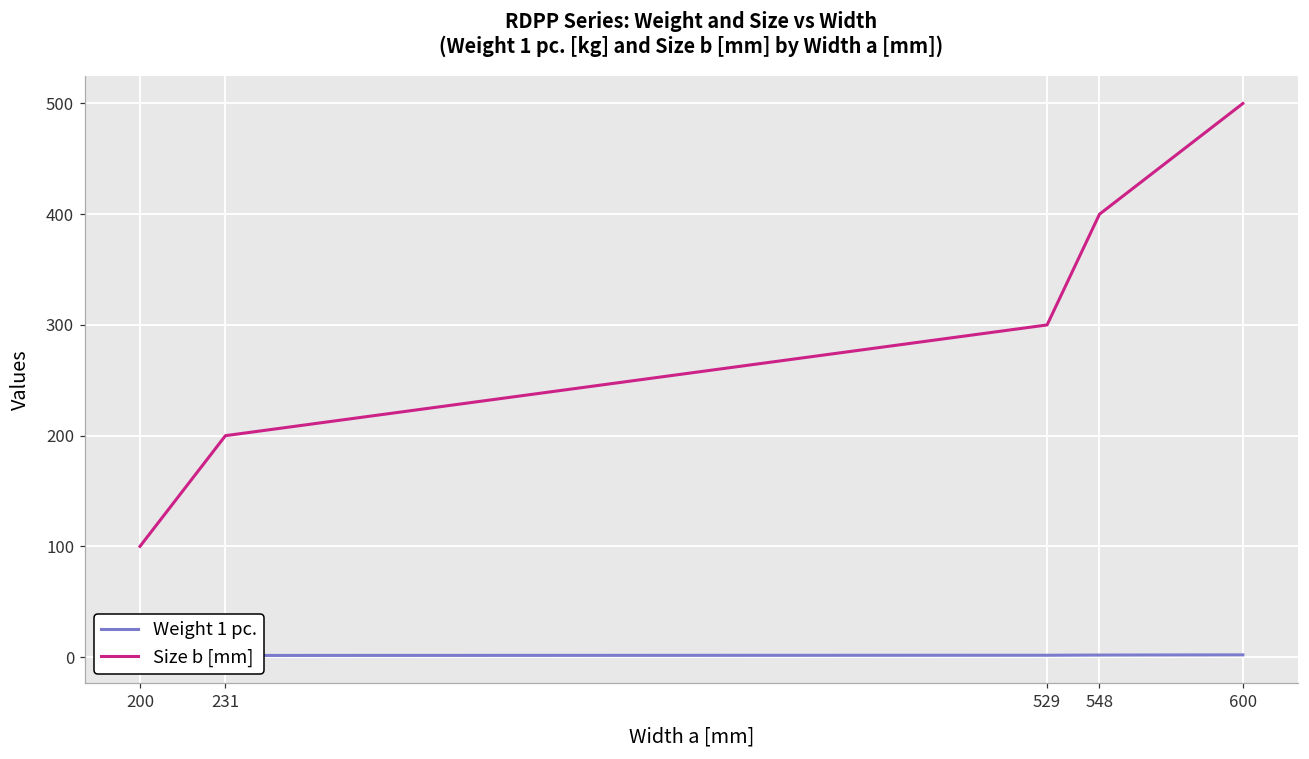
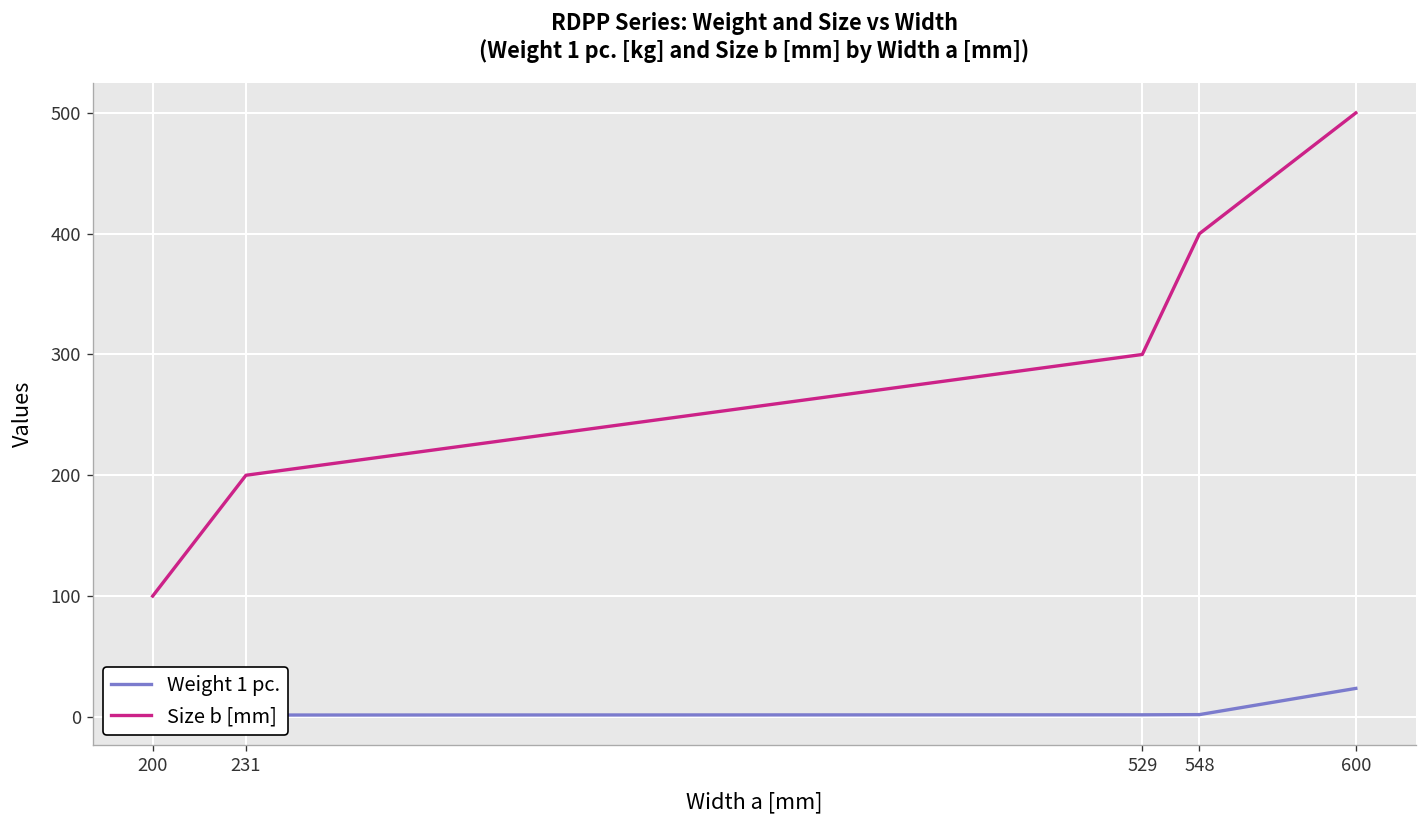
Weight 1 pc., 600: 2 -> 24
